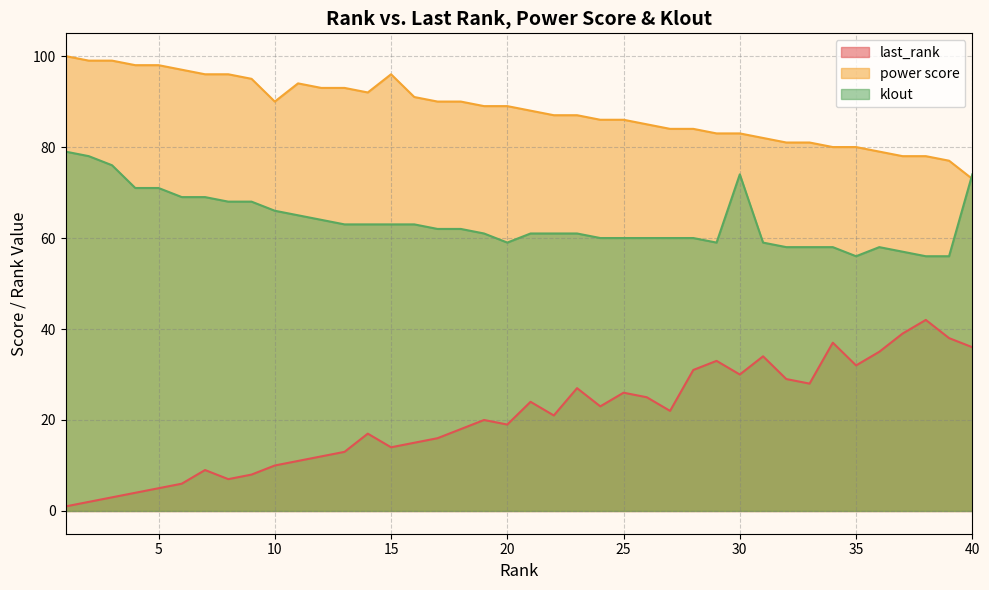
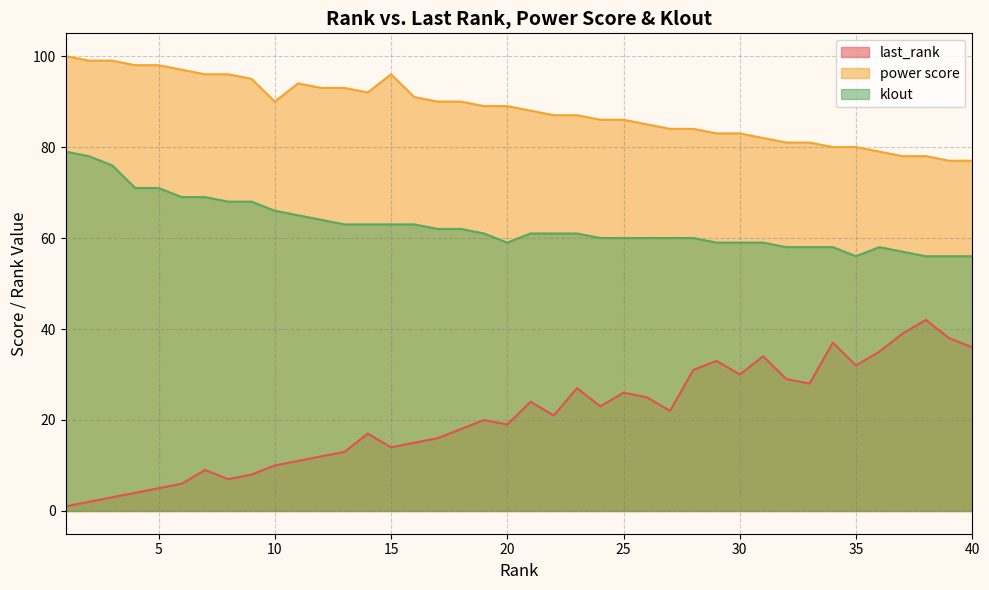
klout, 30: 74 -> 59
power score, 40: 73 -> 77
klout, 40: 74 -> 56
